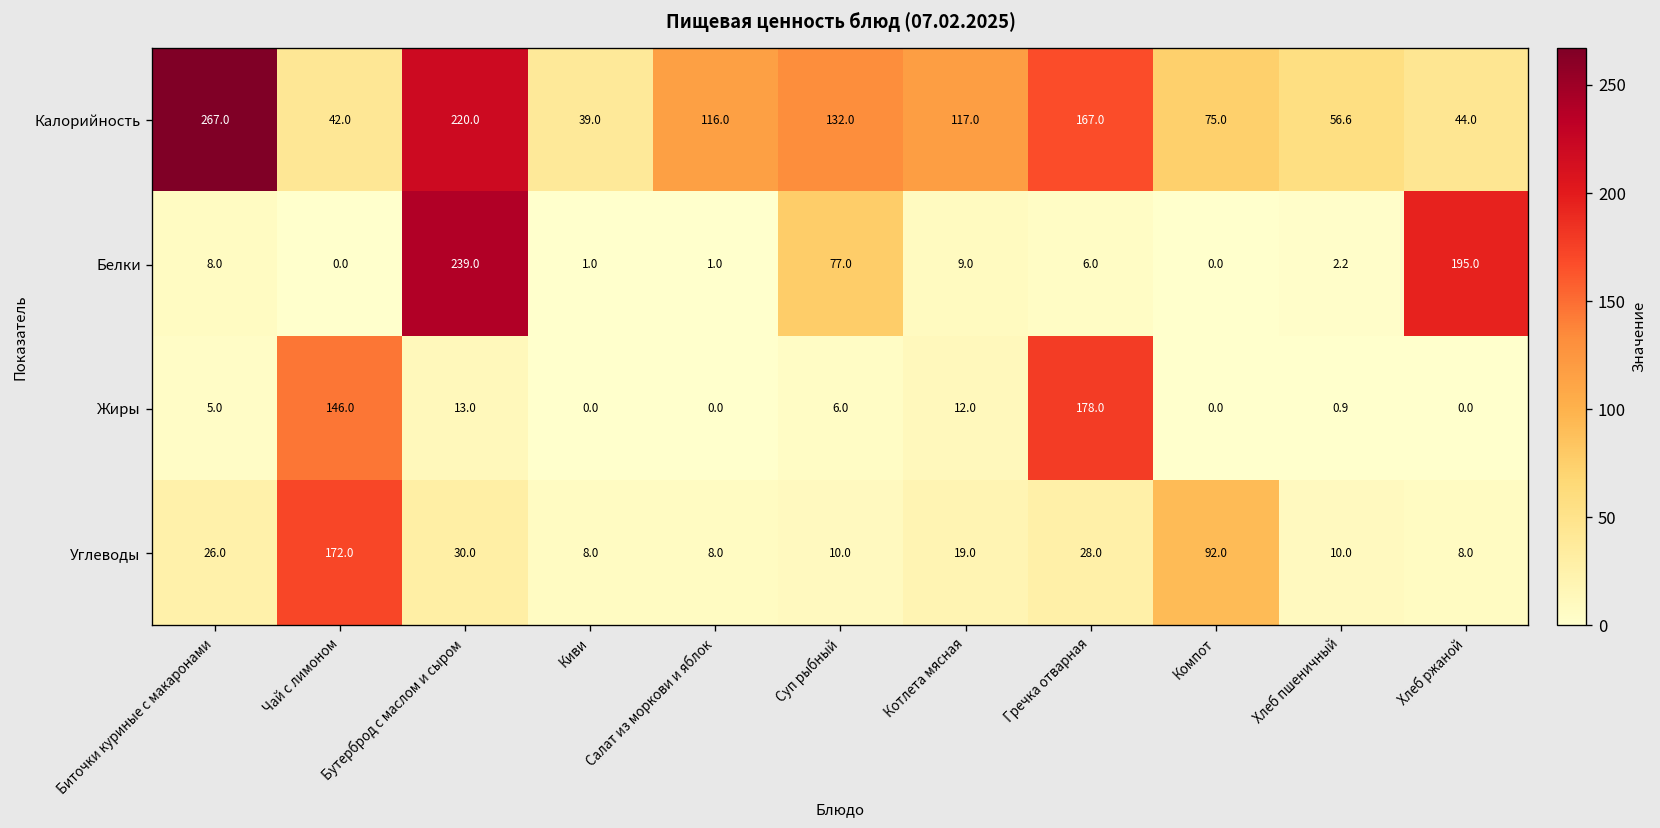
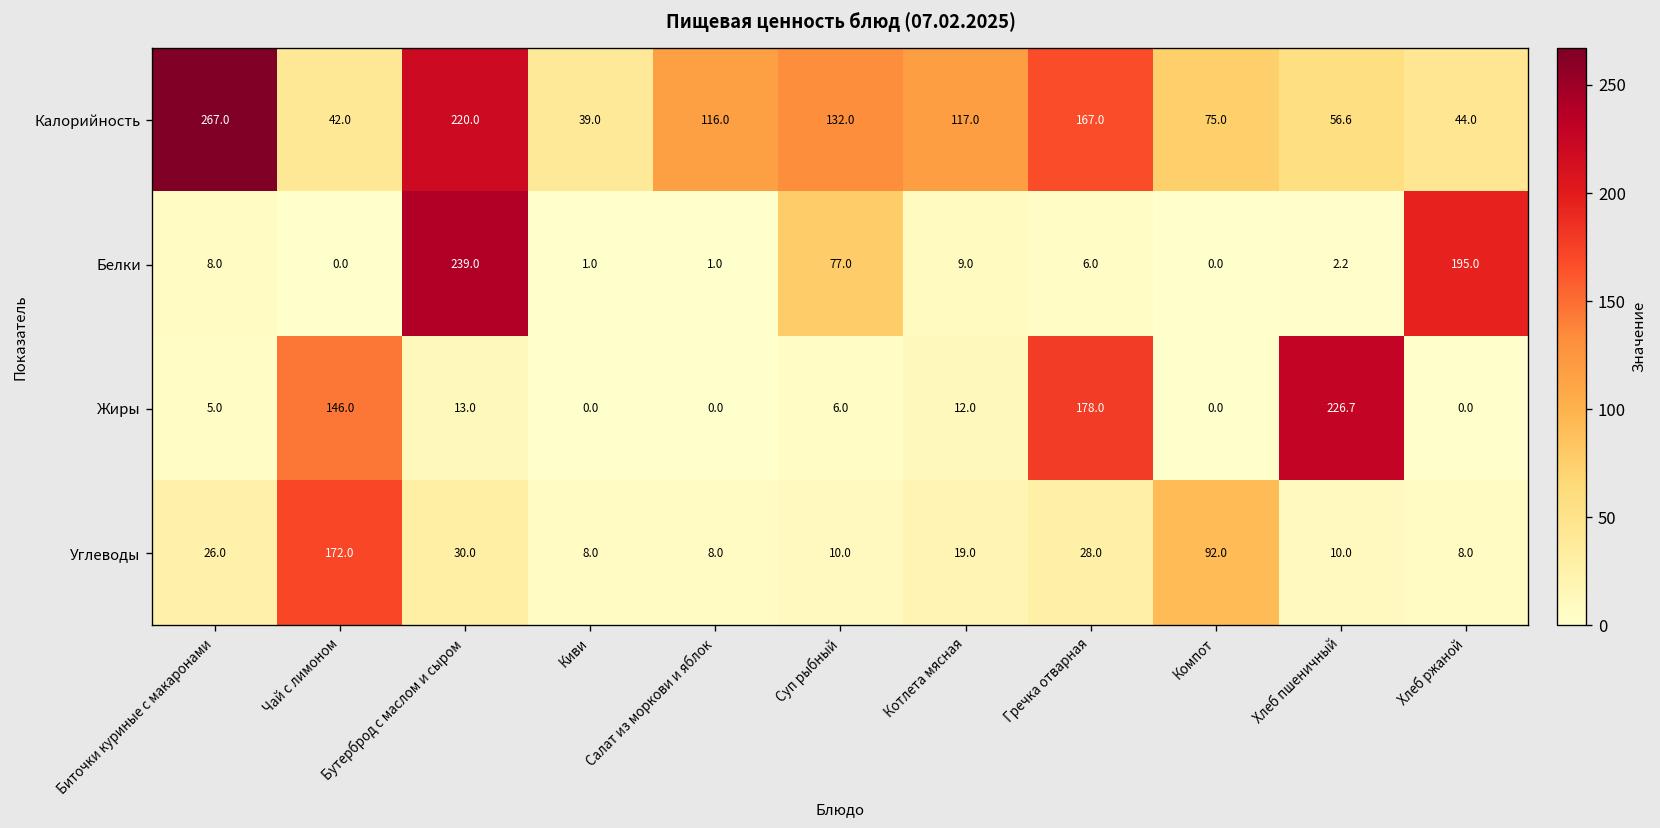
Жиры, Хлеб пшеничный: 0.9 -> 226.7
